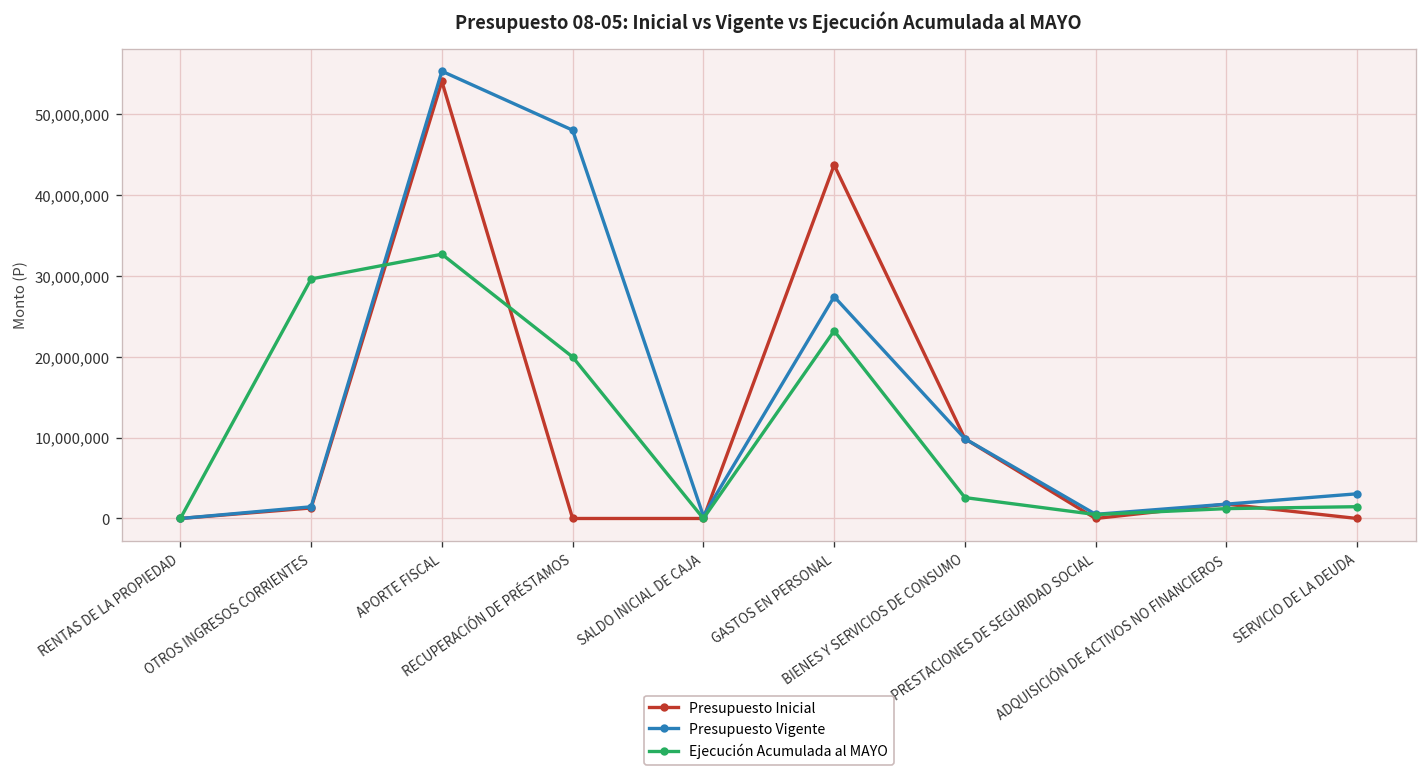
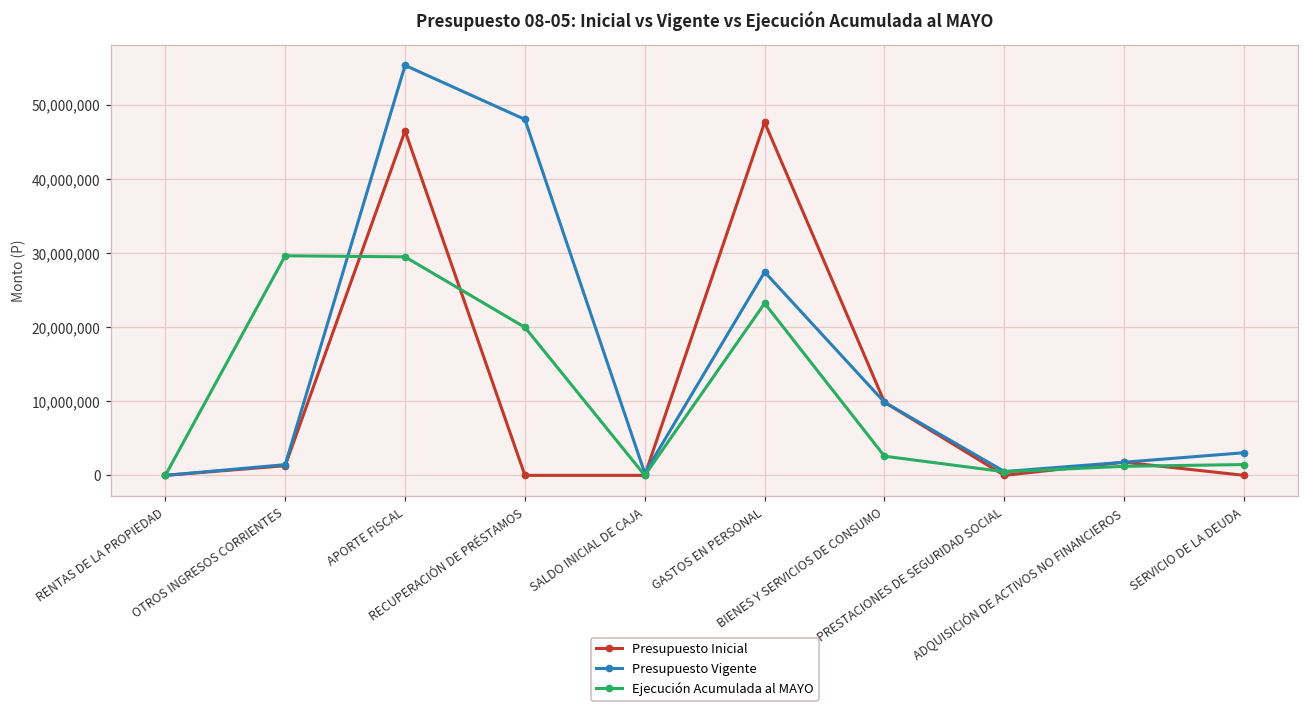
Presupuesto Inicial, APORTE FISCAL: 54,000,000 -> 46,000,000
Ejecución Acumulada al MAYO, APORTE FISCAL: 33,000,000 -> 29,000,000
Presupuesto Inicial, GASTOS EN PERSONAL: 44,000,000 -> 48,000,000
